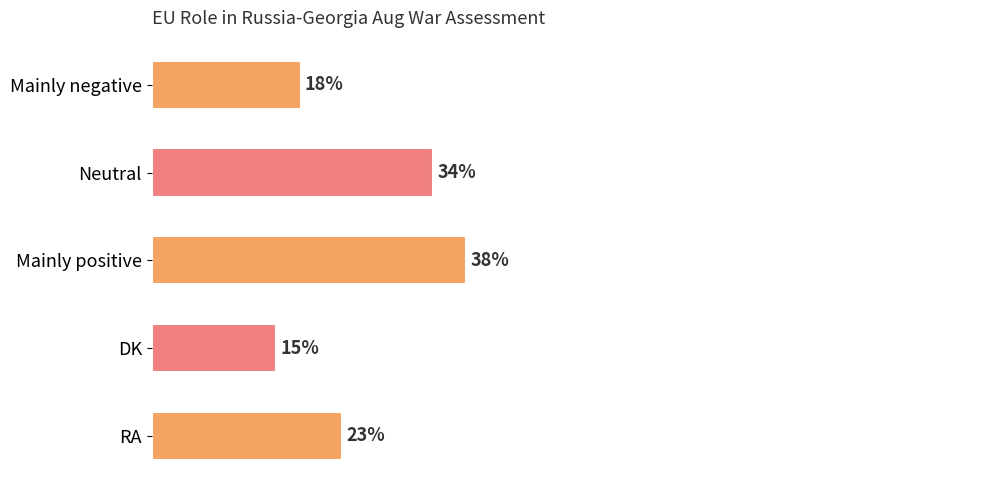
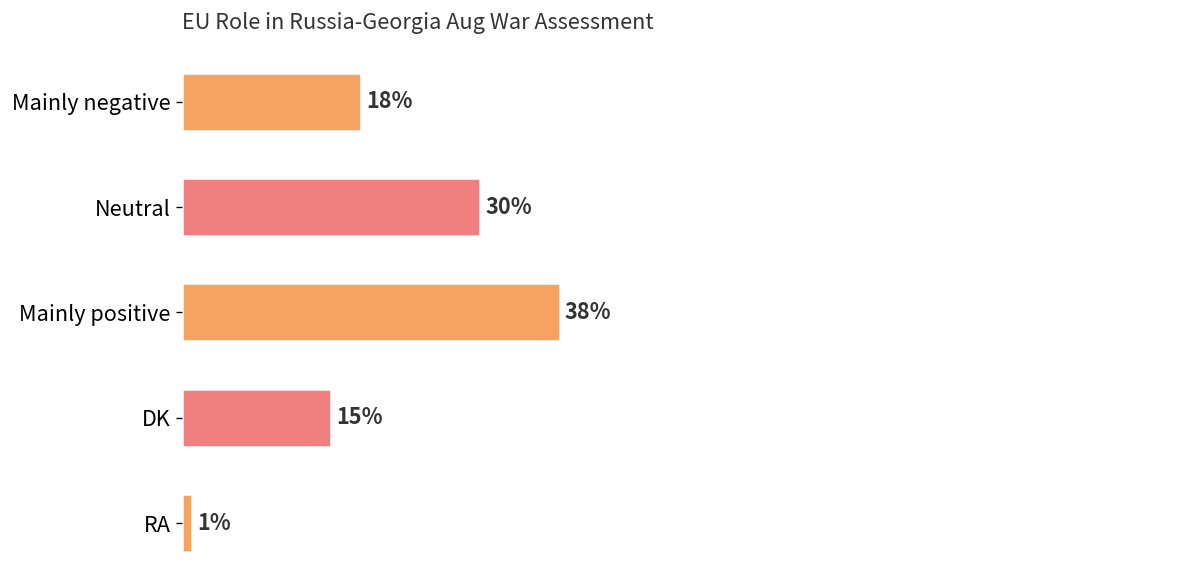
Neutral: 34% -> 30%
RA: 23% -> 1%
